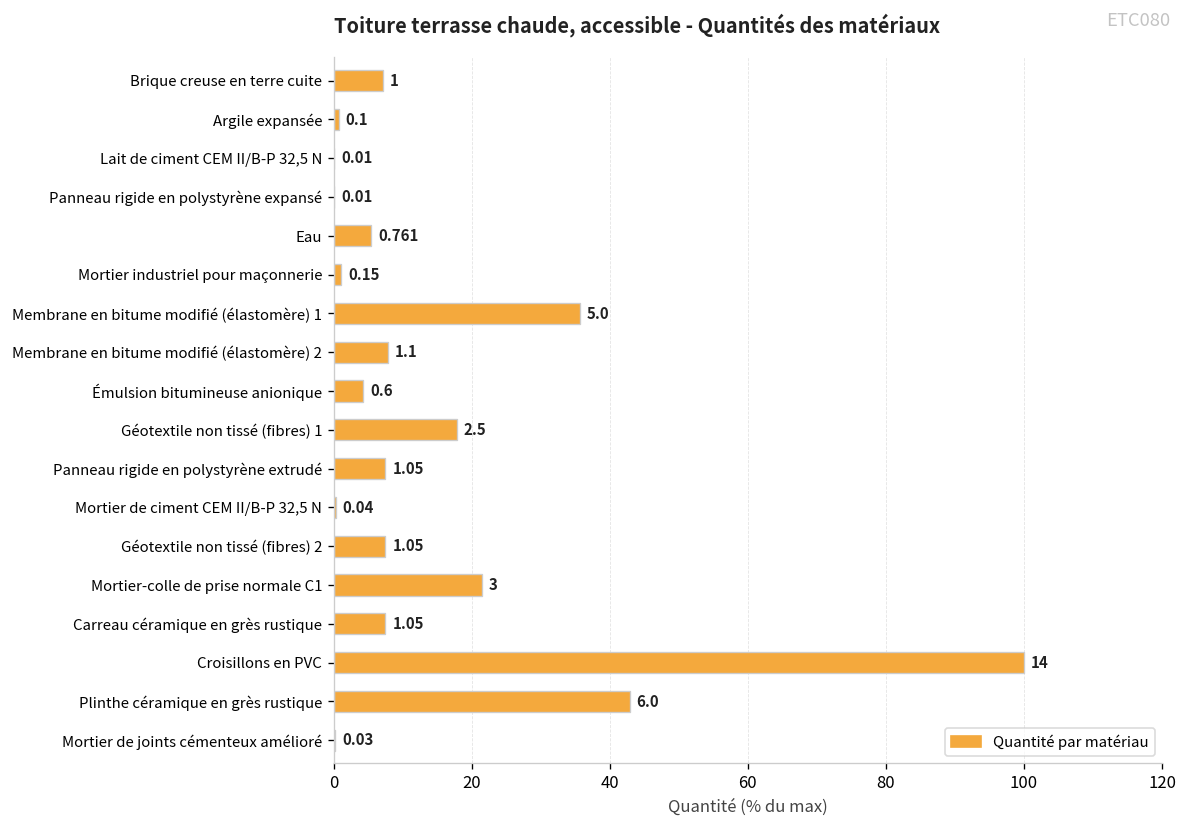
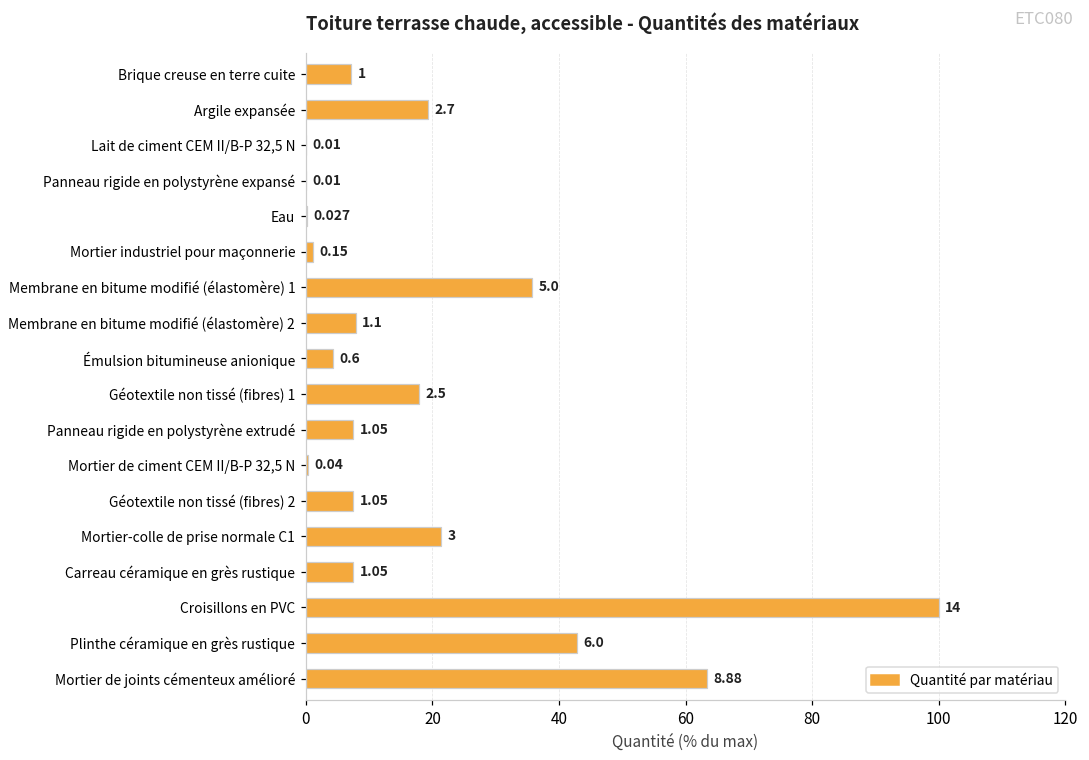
Argile expansée: 0.1 -> 2.7
Eau: 0.761 -> 0.027
Mortier de joints cémenteux amélioré: 0.03 -> 8.88
